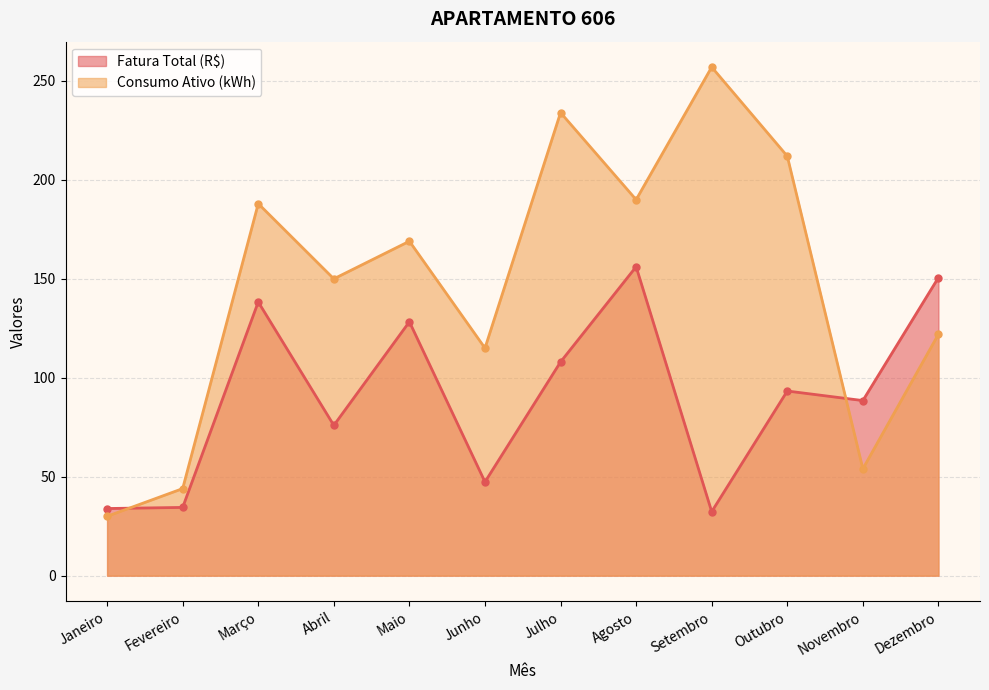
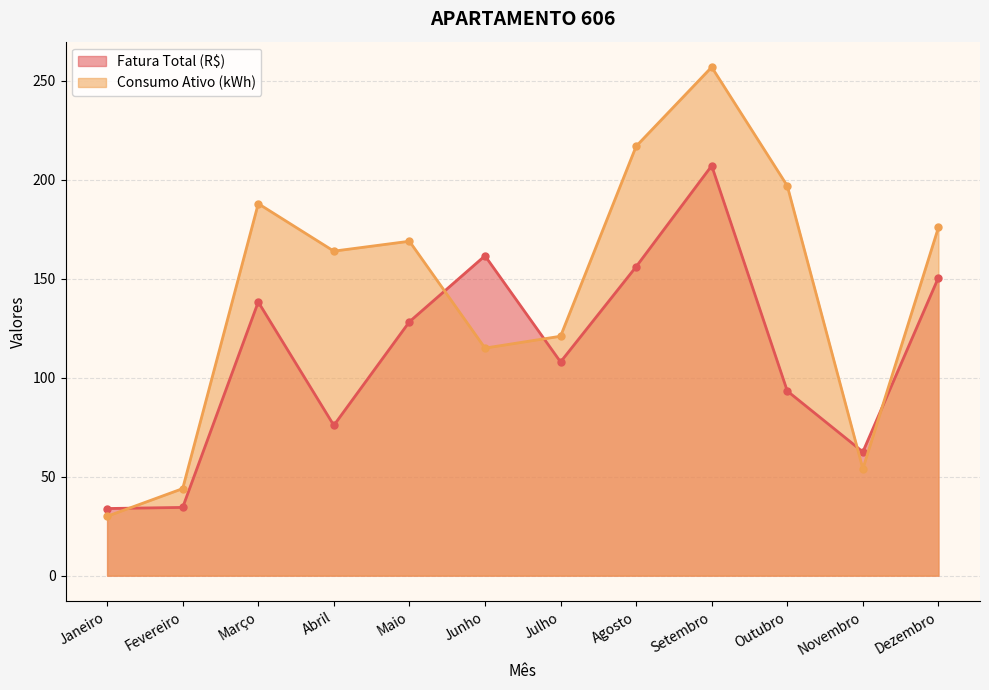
Consumo Ativo (kWh), Abril: 150 -> 164
Fatura Total (R$), Junho: 47 -> 162
Consumo Ativo (kWh), Julho: 234 -> 121
Consumo Ativo (kWh), Agosto: 190 -> 217
Fatura Total (R$), Setembro: 32 -> 207
Consumo Ativo (kWh), Outubro: 212 -> 197
Fatura Total (R$), Novembro: 88 -> 63
Consumo Ativo (kWh), Dezembro: 122 -> 176
